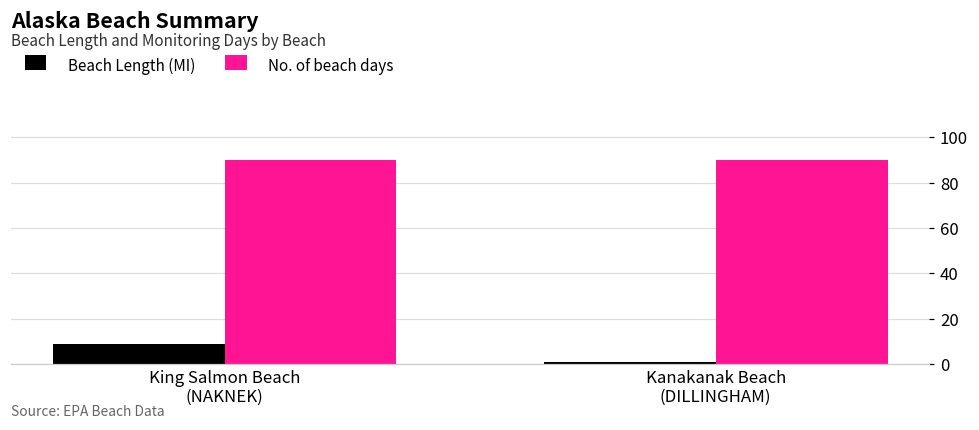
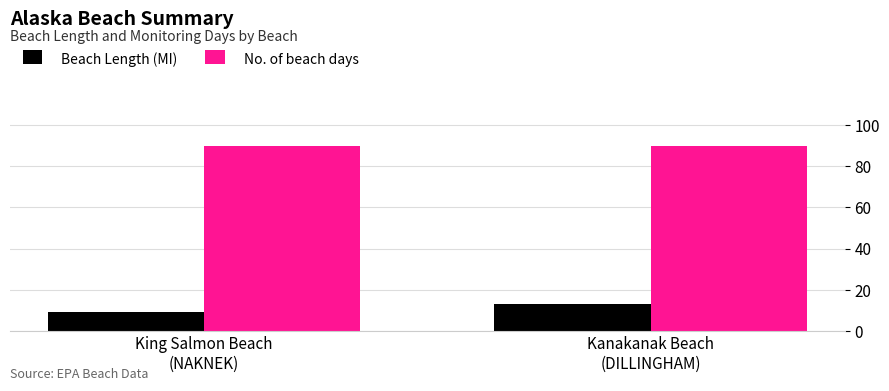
Beach Length (MI), Kanakanak Beach (DILLINGHAM): 1 -> 13
